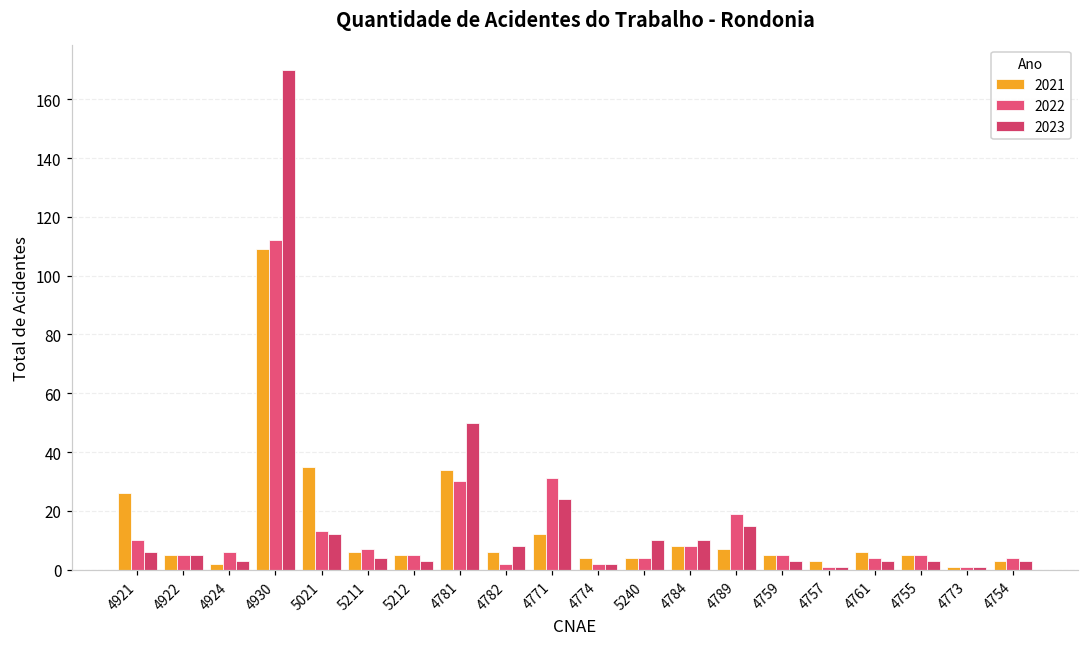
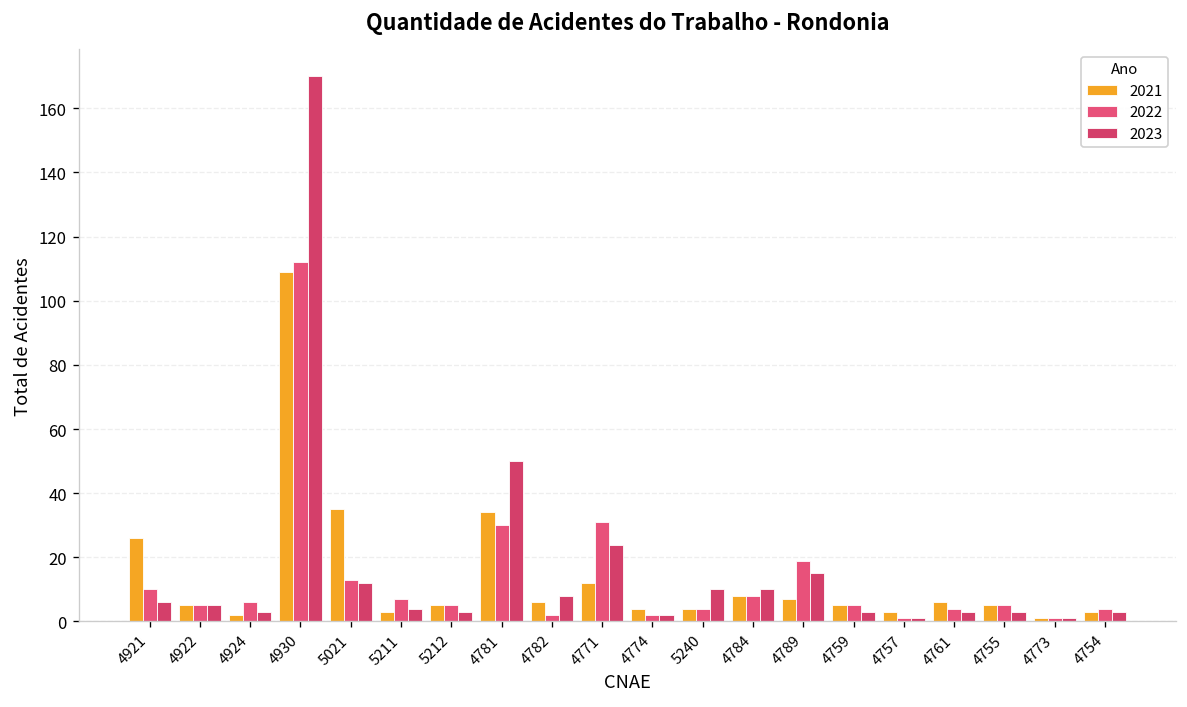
2021, 5211: 6 -> 3
